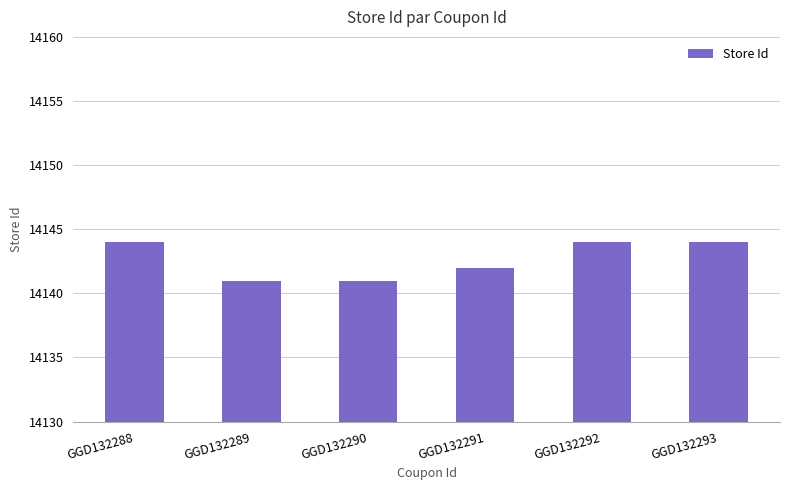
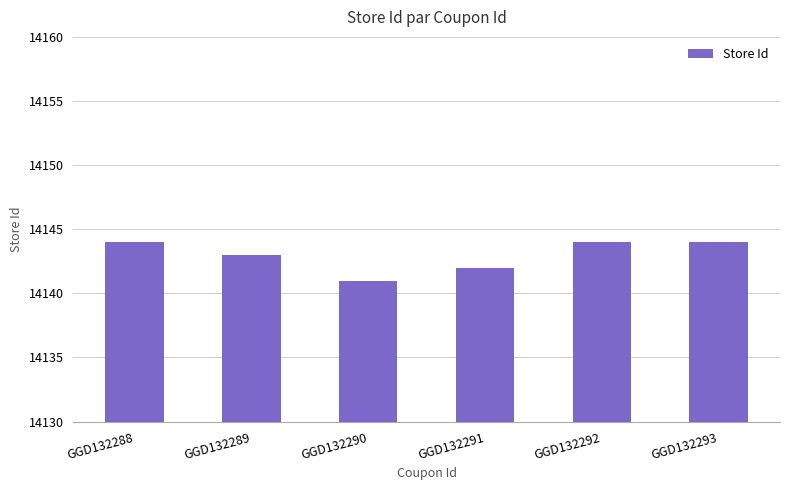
GGD132289: 14141 -> 14143
